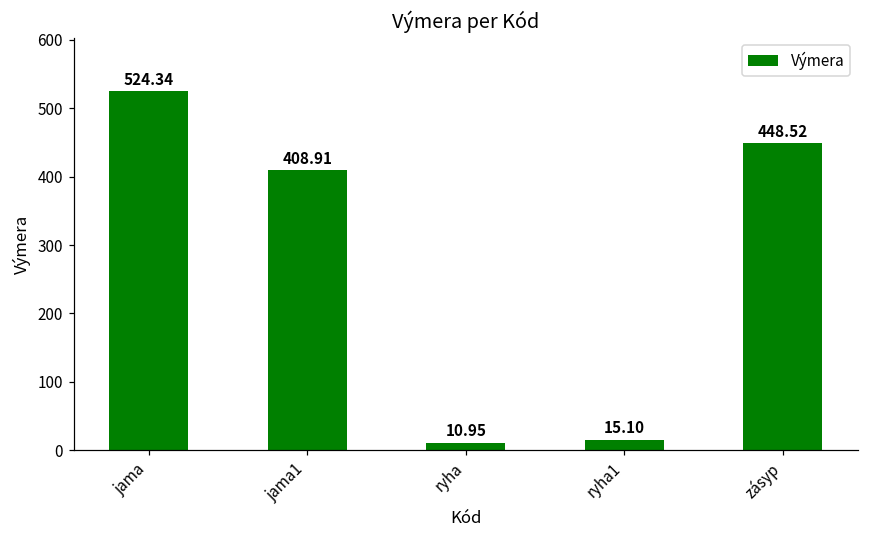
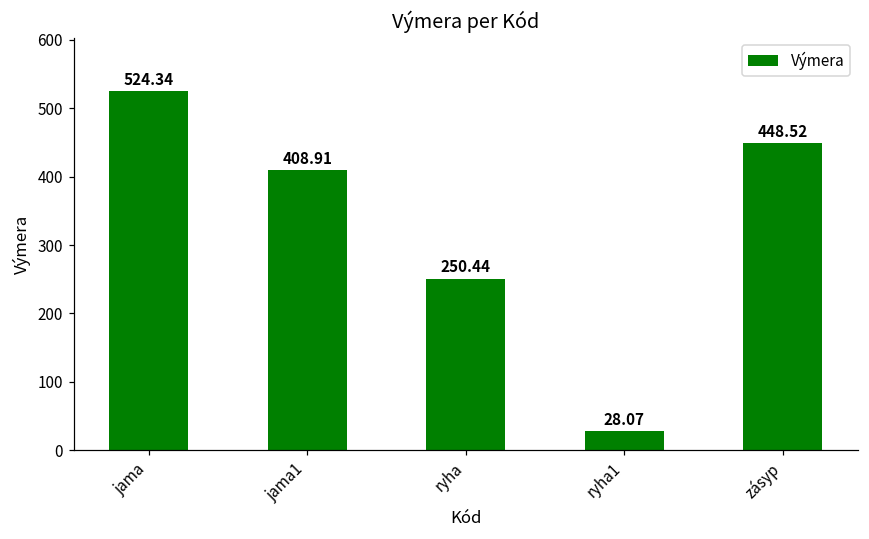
ryha: 10.95 -> 250.44
ryha1: 15.10 -> 28.07
